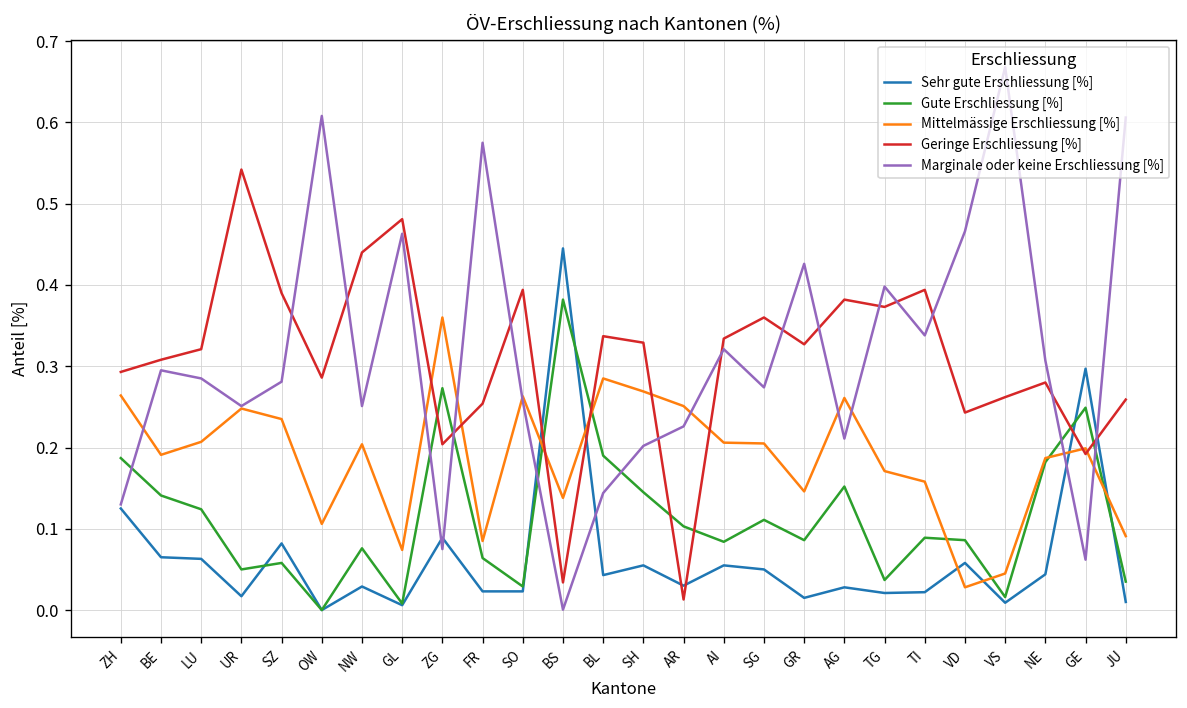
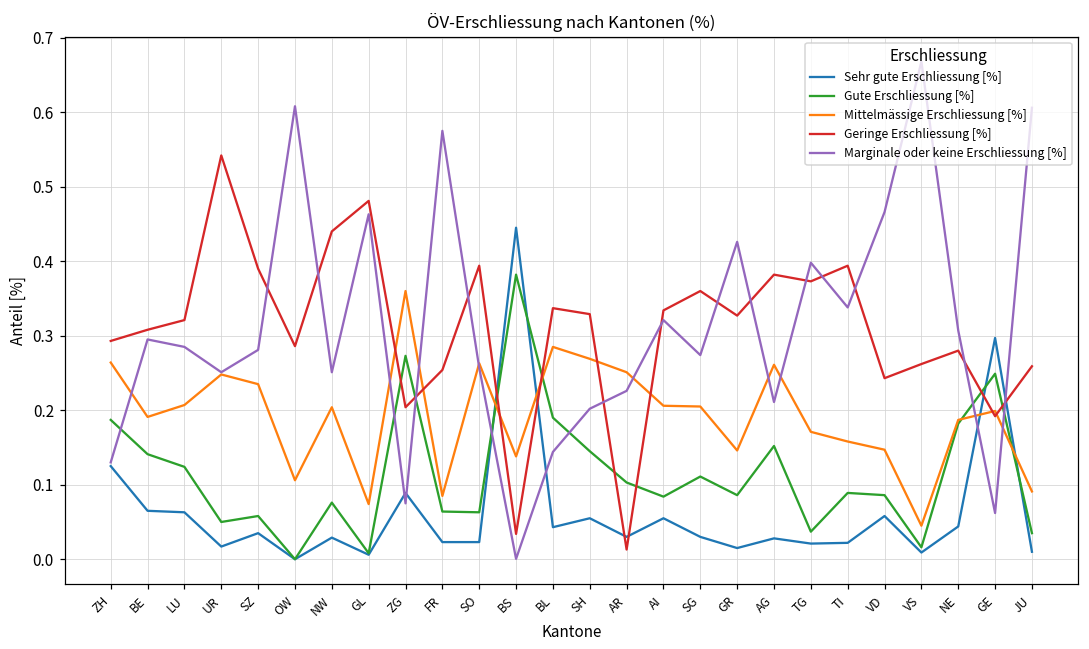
Sehr gute Erschliessung [%], SZ: 0.08 -> 0.04
Gute Erschliessung [%], SO: 0.03 -> 0.06
Sehr gute Erschliessung [%], SG: 0.05 -> 0.03
Mittelmässige Erschliessung [%], VD: 0.03 -> 0.15
